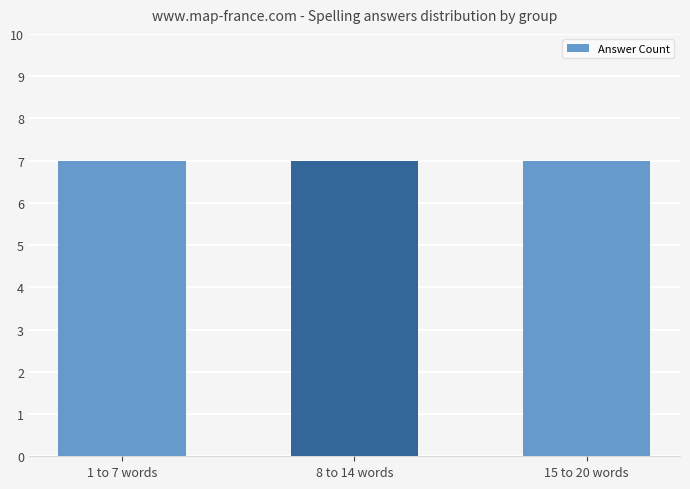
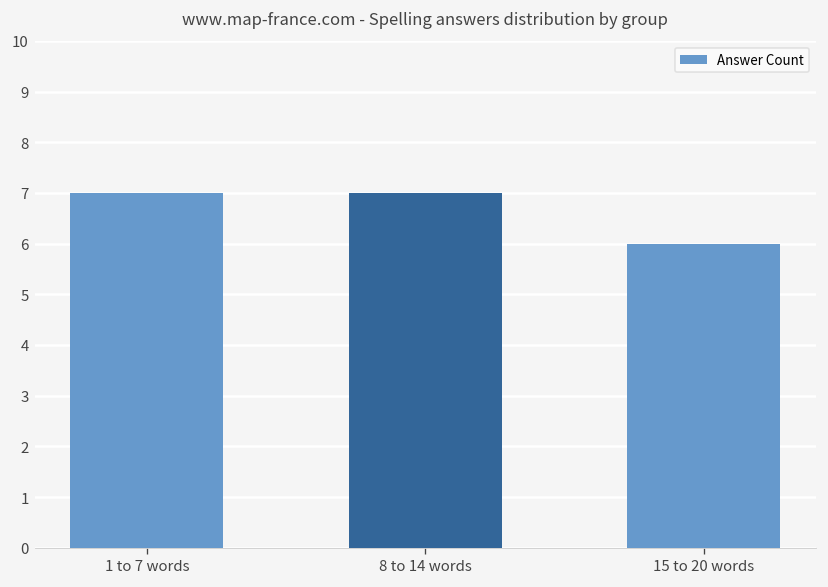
15 to 20 words: 7 -> 6
